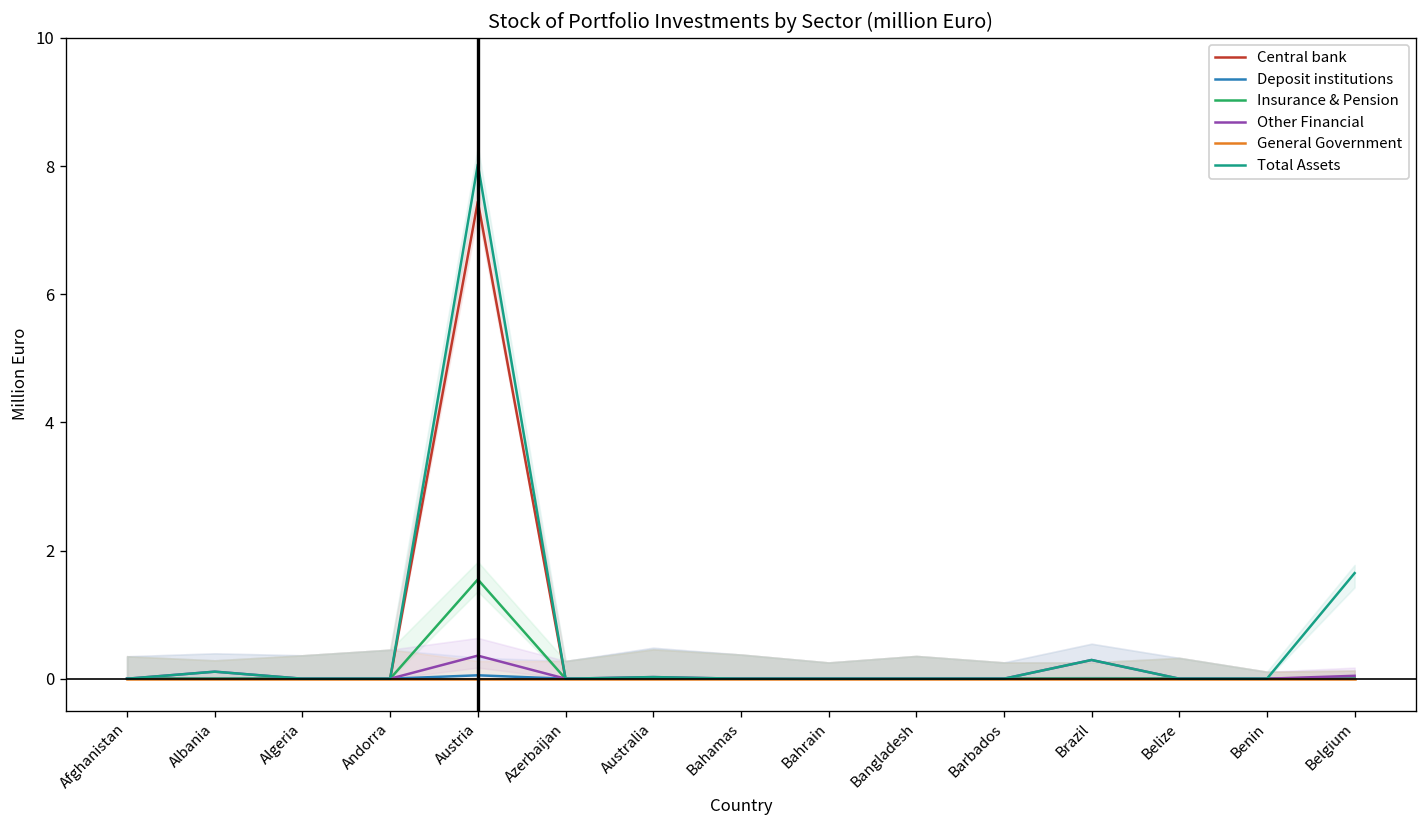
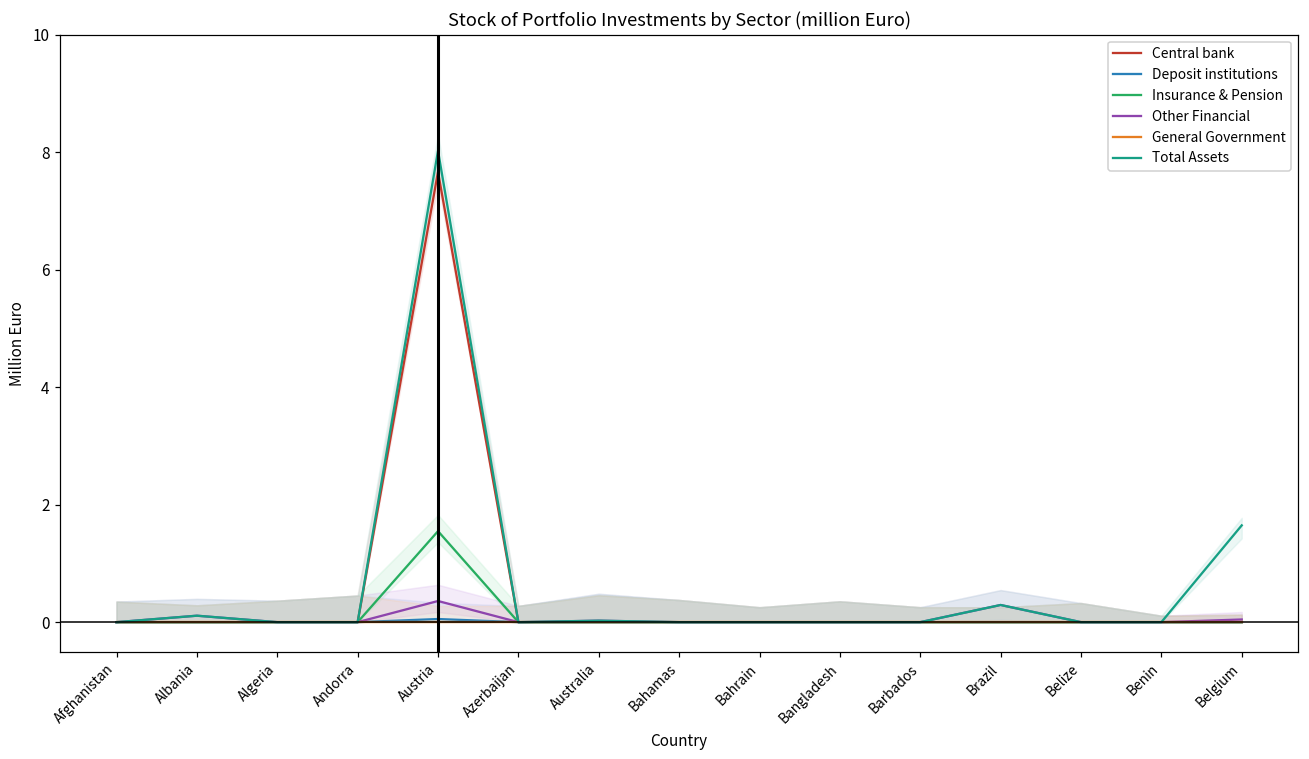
Central bank, Austria: 7.4 -> 7.7
